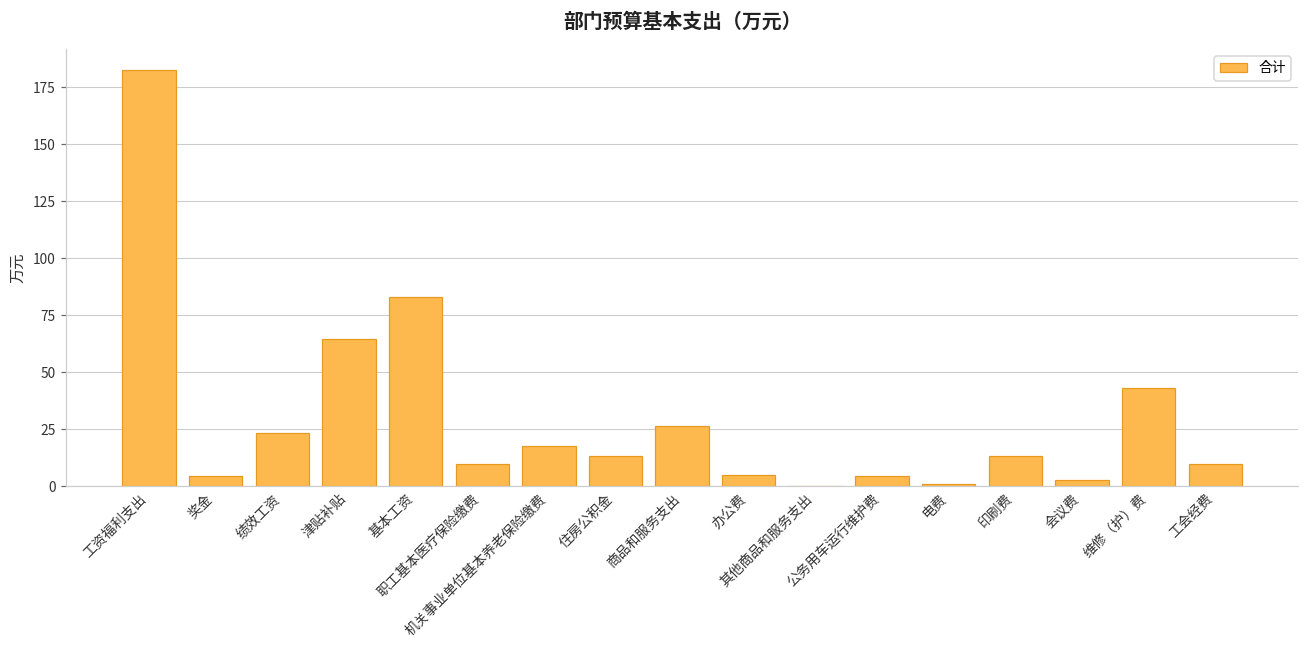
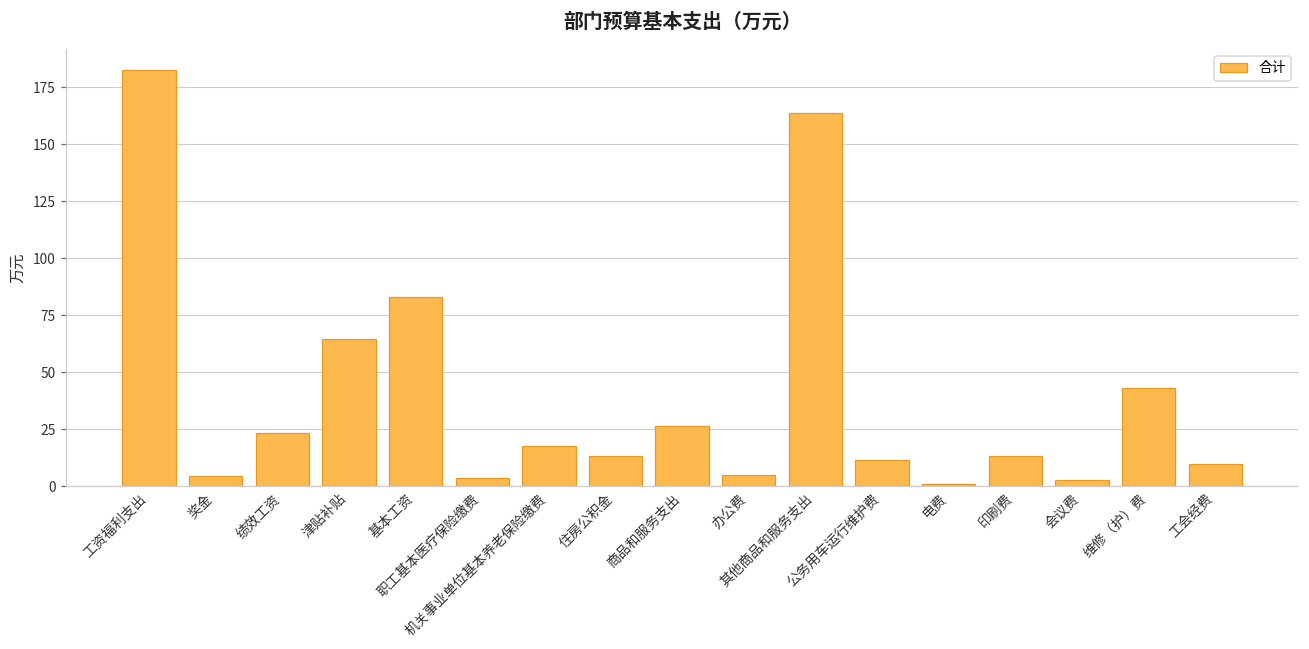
职工基本医疗保险缴费: 10 -> 4
其他商品和服务支出: 0 -> 164
公务用车运行维护费: 5 -> 11
